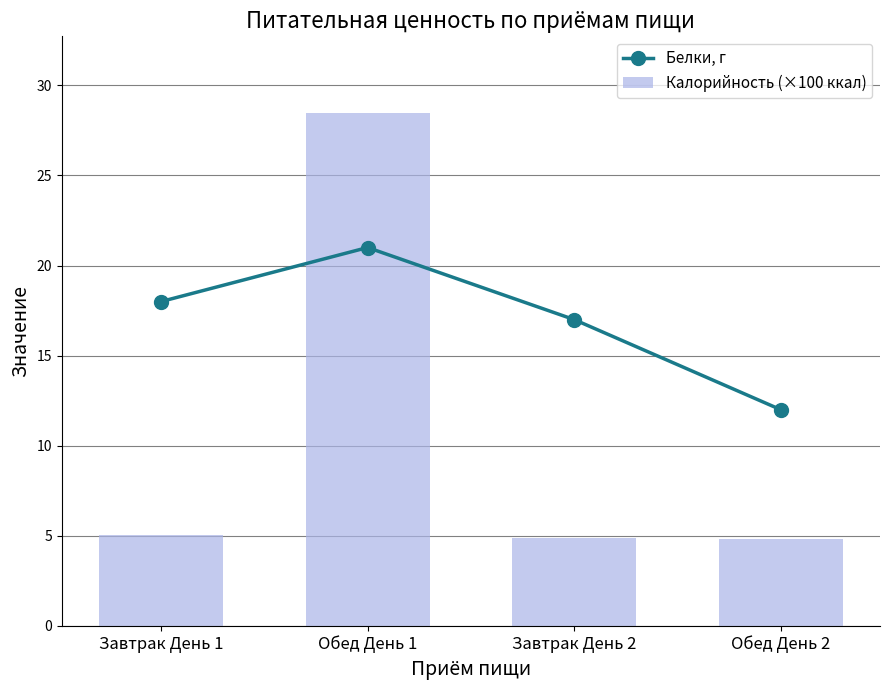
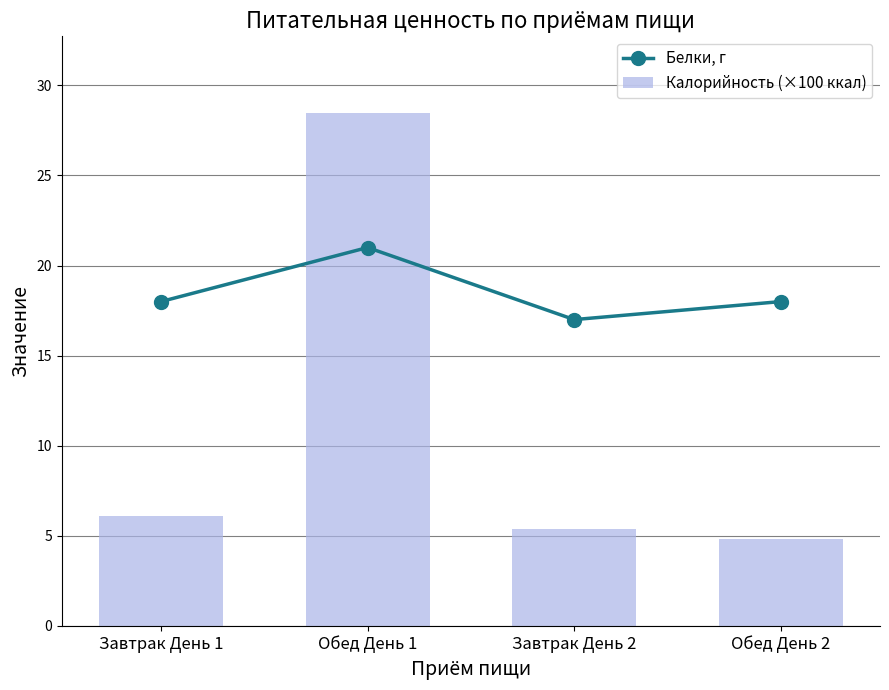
Калорийность (×100 ккал), Завтрак День 1: 5.1 -> 6.1
Калорийность (×100 ккал), Завтрак День 2: 4.9 -> 5.4
Белки, г, Обед День 2: 12 -> 18
